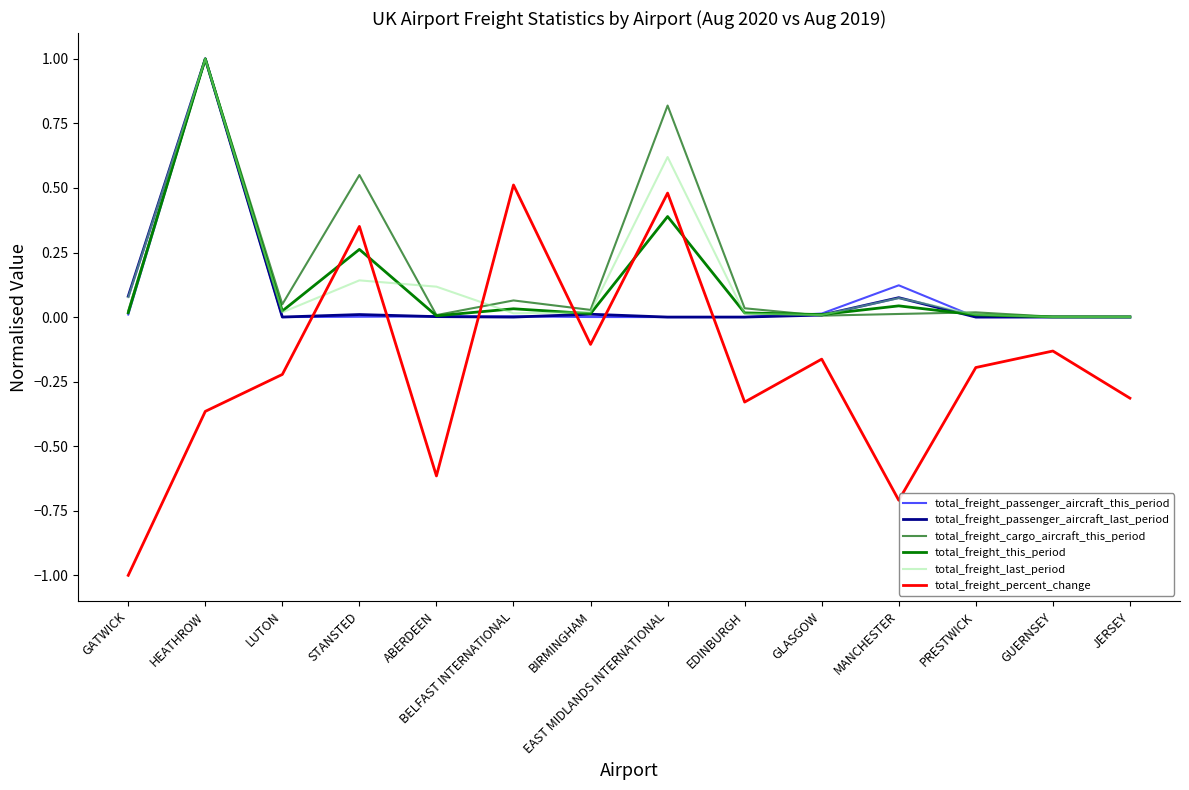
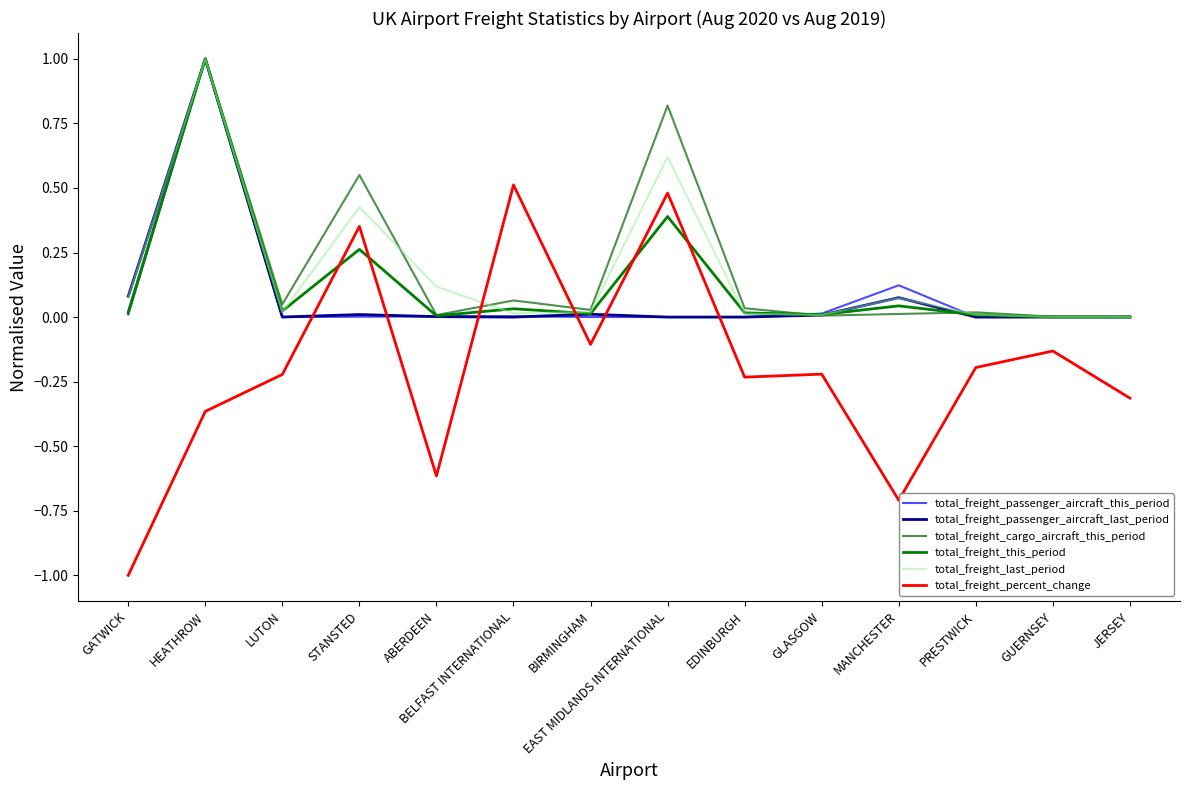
total_freight_last_period, STANSTED: 0.14 -> 0.43
total_freight_percent_change, EDINBURGH: -0.33 -> -0.23
total_freight_percent_change, GLASGOW: -0.16 -> -0.22
